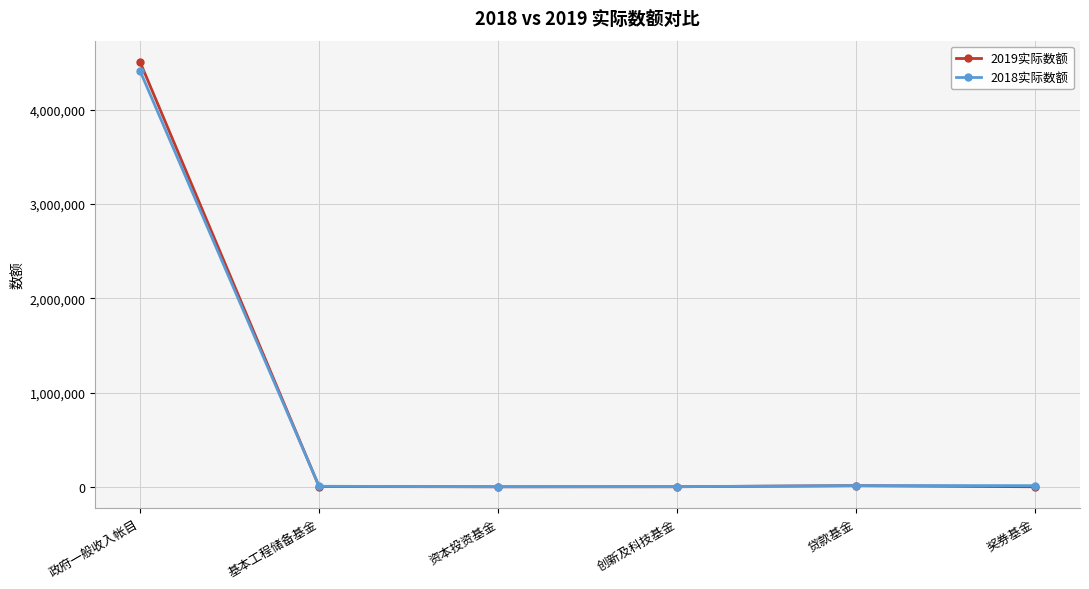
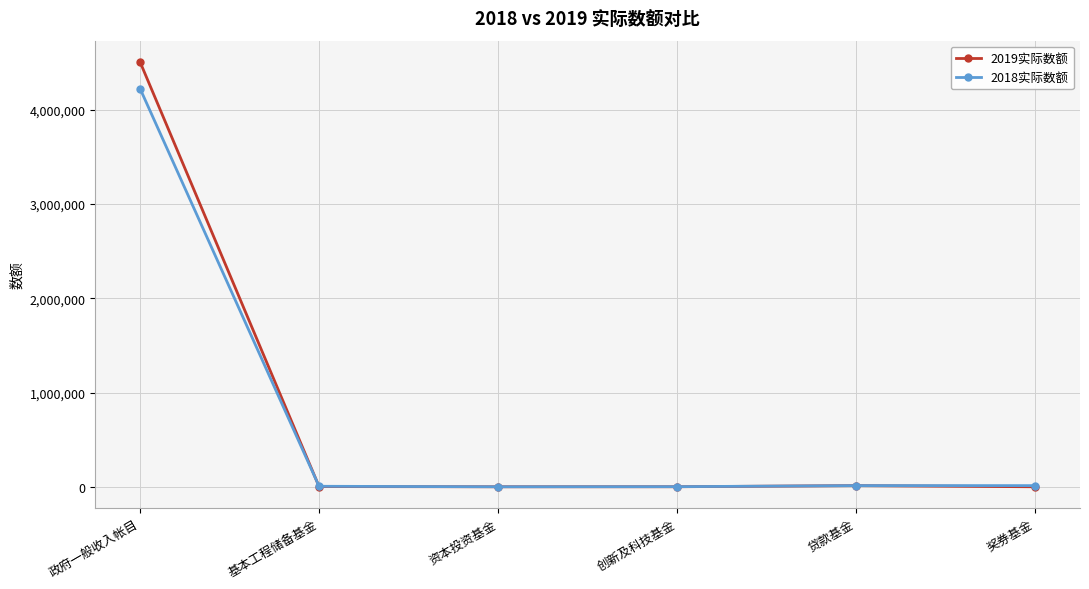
2018实际数额, 政府一般收入帐目: 4,400,000 -> 4,200,000
